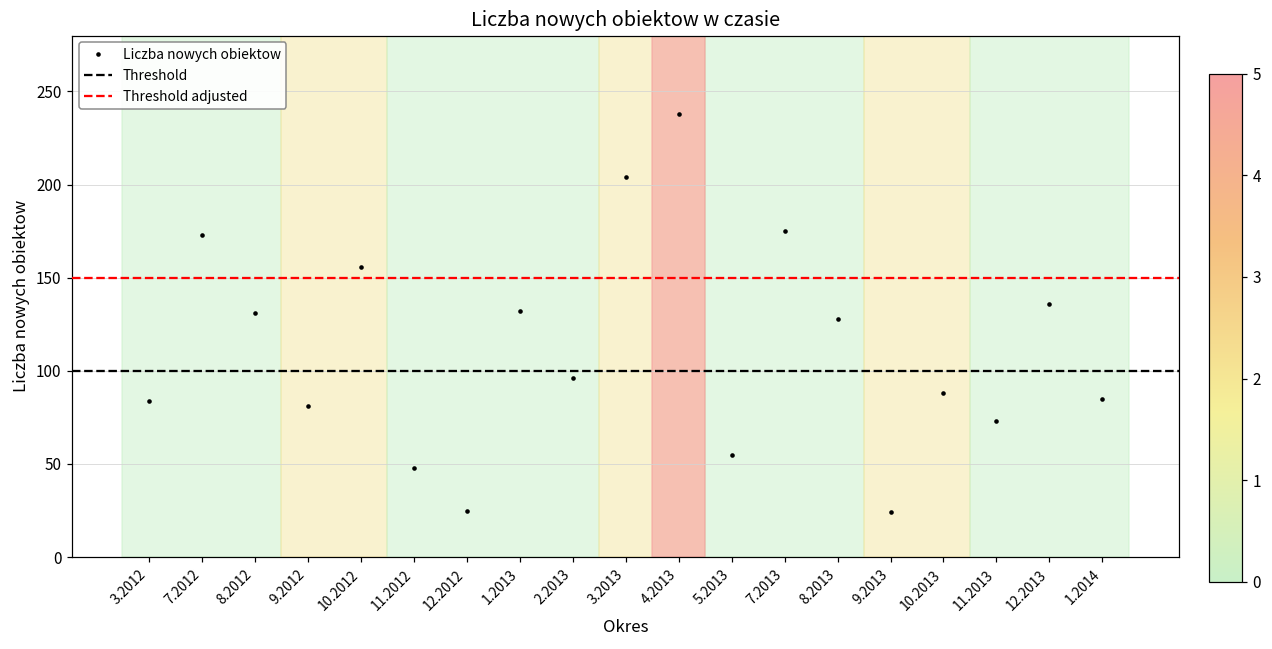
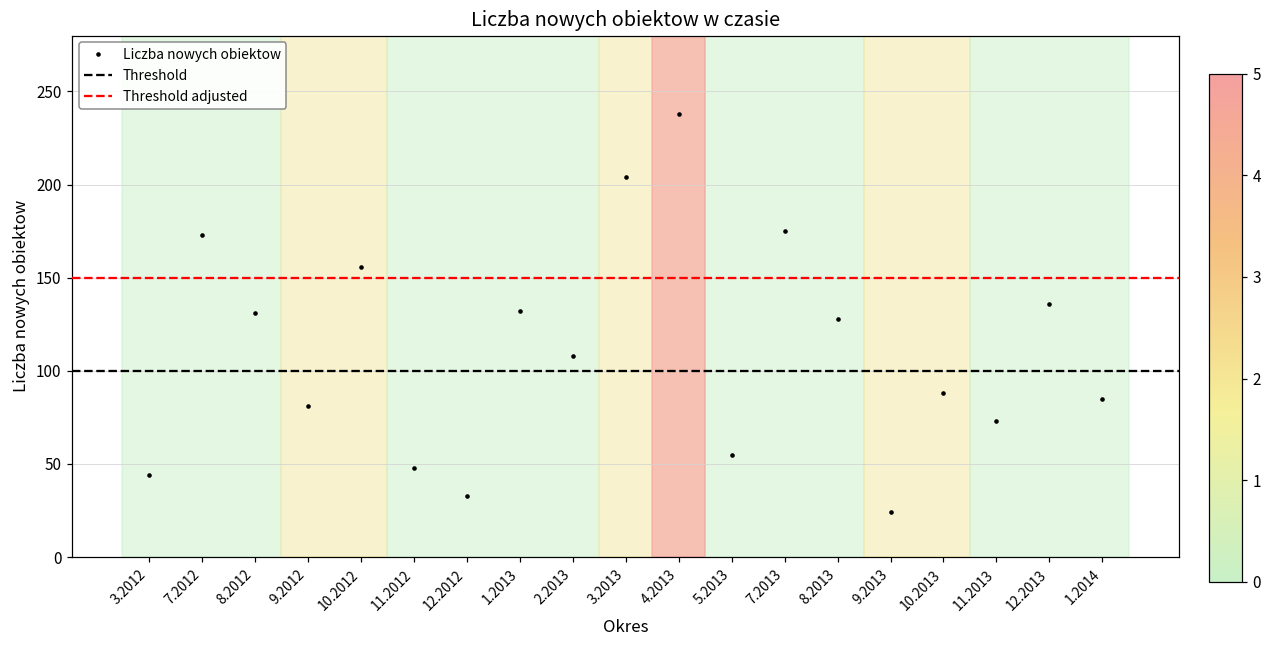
3.2012: 84 -> 44
12.2012: 25 -> 33
2.2013: 96 -> 108
